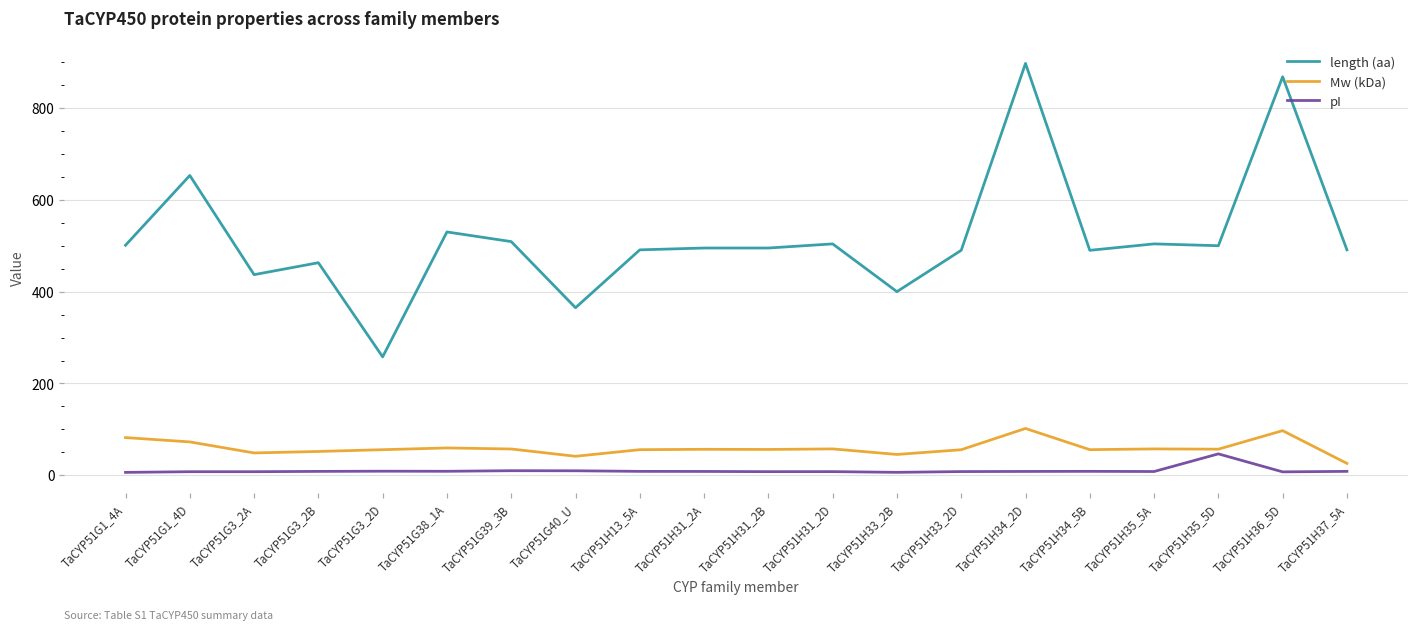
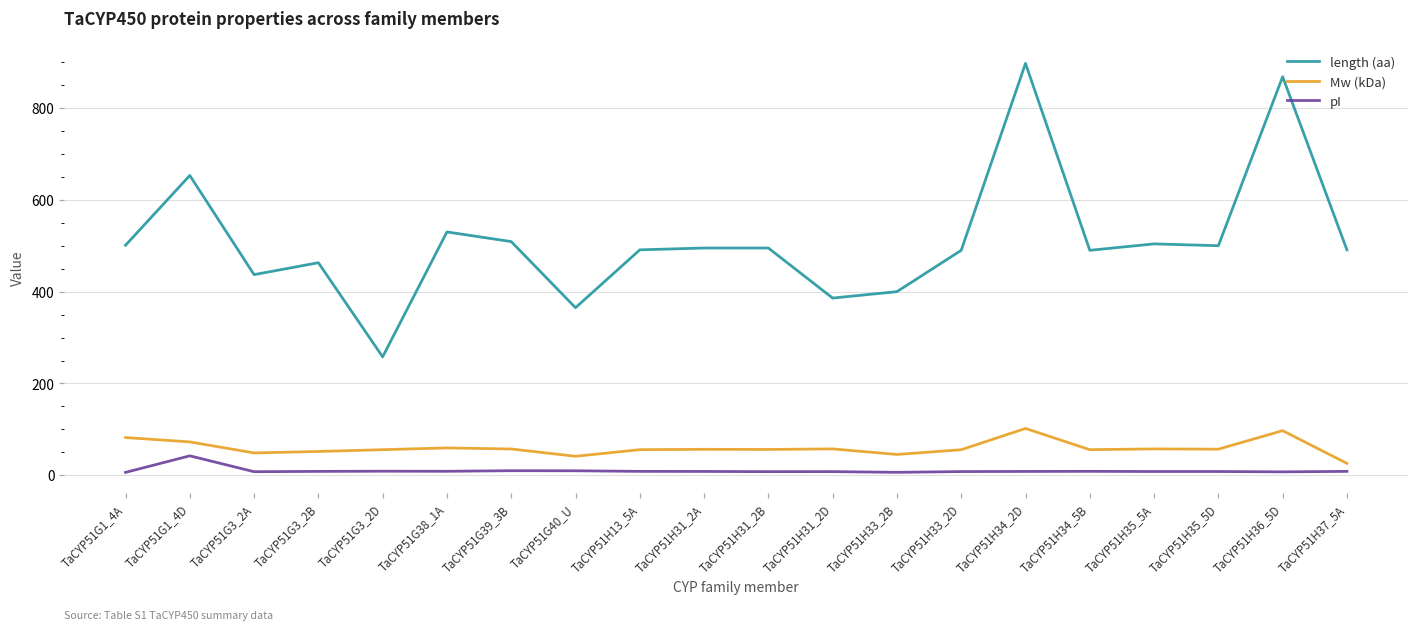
pI, TaCYP51G1_4D: 10 -> 40
length (aa), TaCYP51H31_2D: 500 -> 390
pI, TaCYP51H35_5D: 50 -> 10
